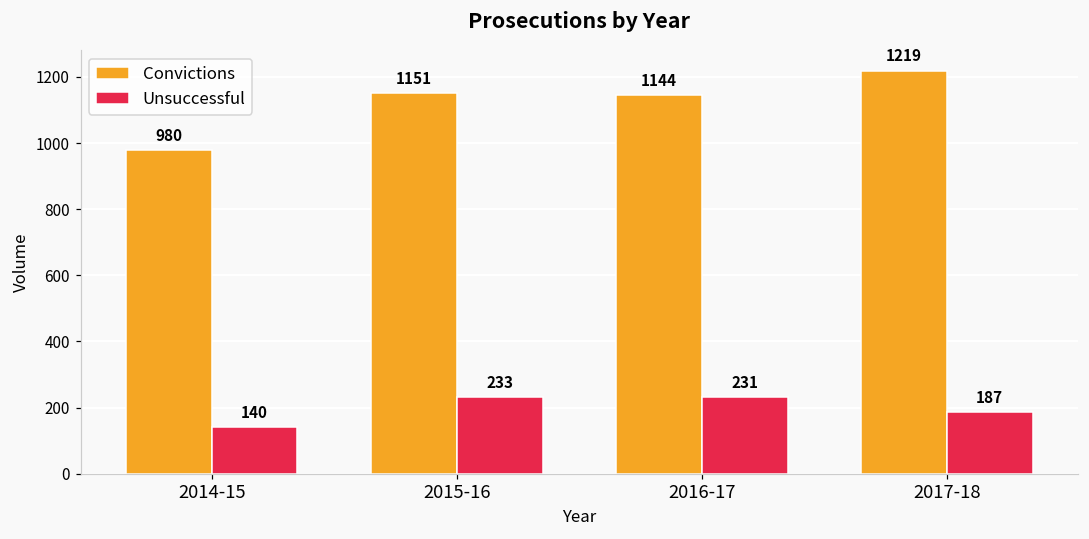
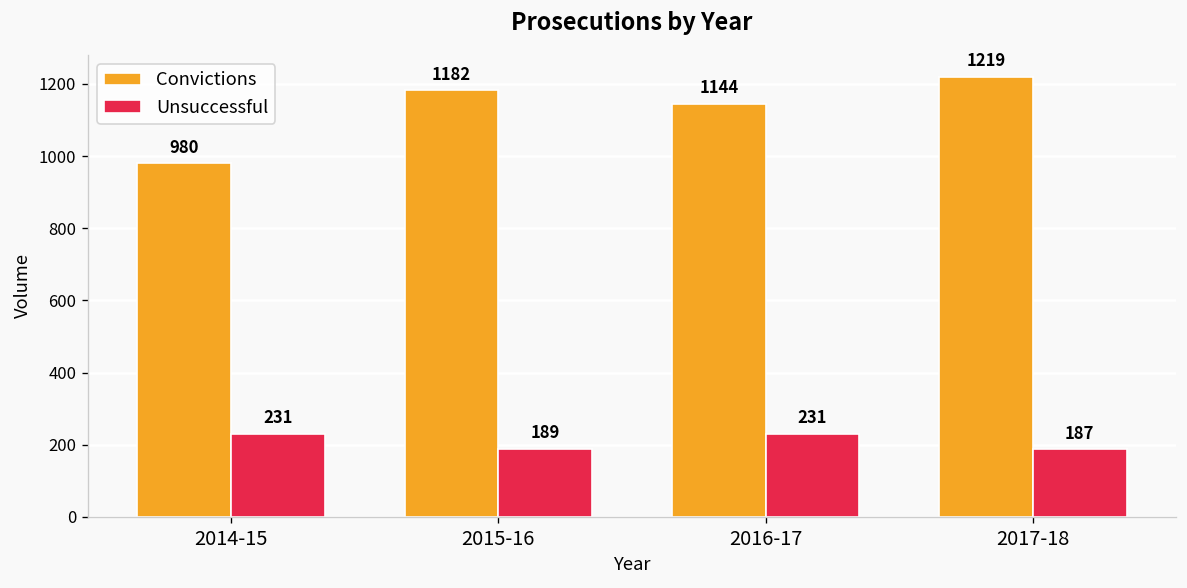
Unsuccessful, 2014-15: 140 -> 231
Convictions, 2015-16: 1151 -> 1182
Unsuccessful, 2015-16: 233 -> 189
